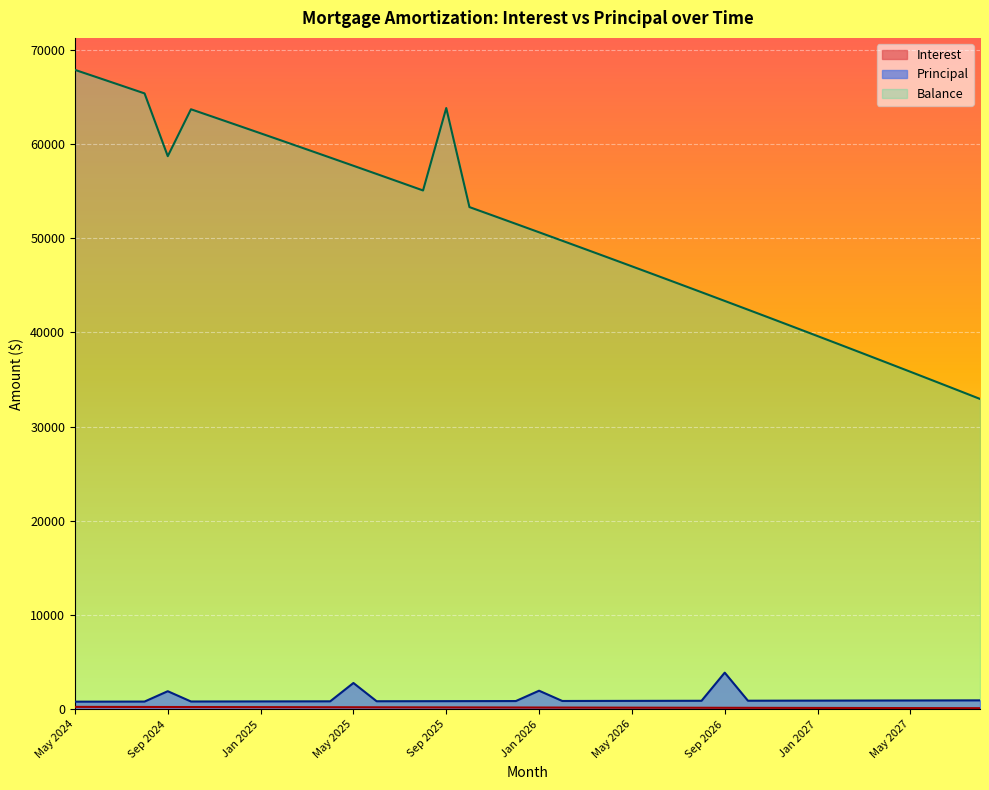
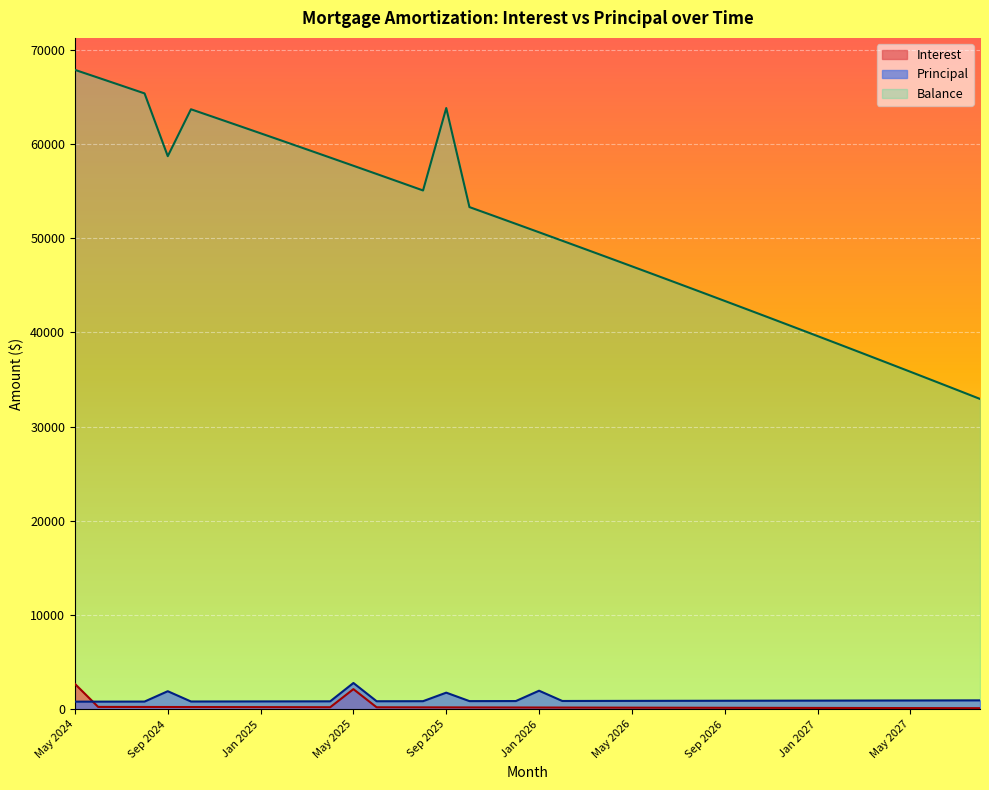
Interest, May 2024: 0 -> 3000
Interest, May 2025: 0 -> 2000
Principal, Sep 2025: 1000 -> 2000
Principal, Sep 2026: 4000 -> 1000
